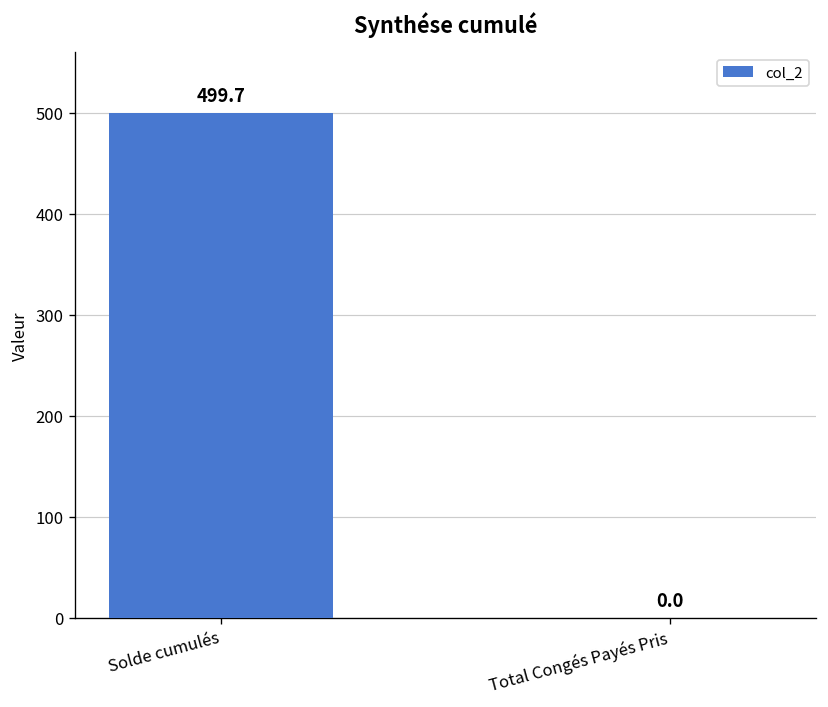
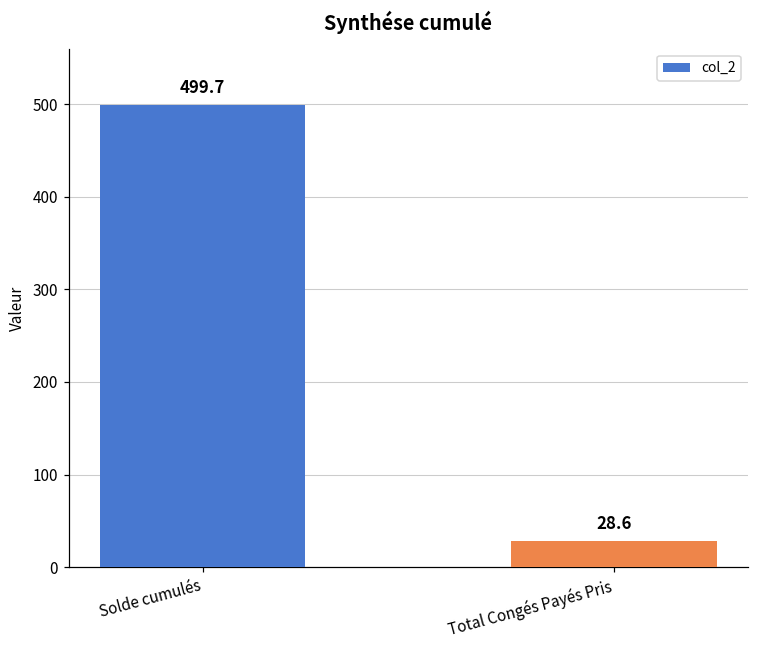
Total Congés Payés Pris: 0.0 -> 28.6
